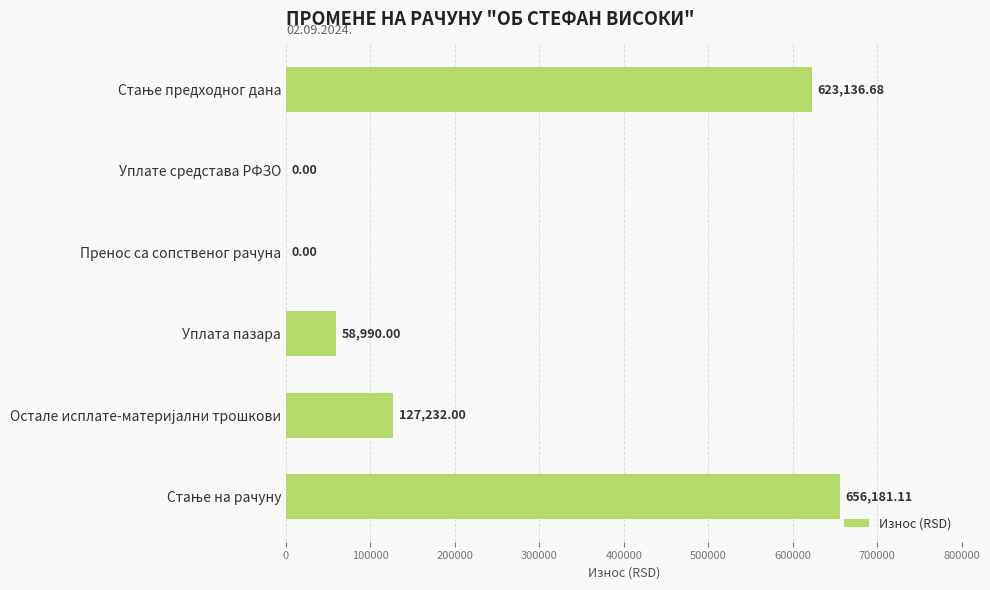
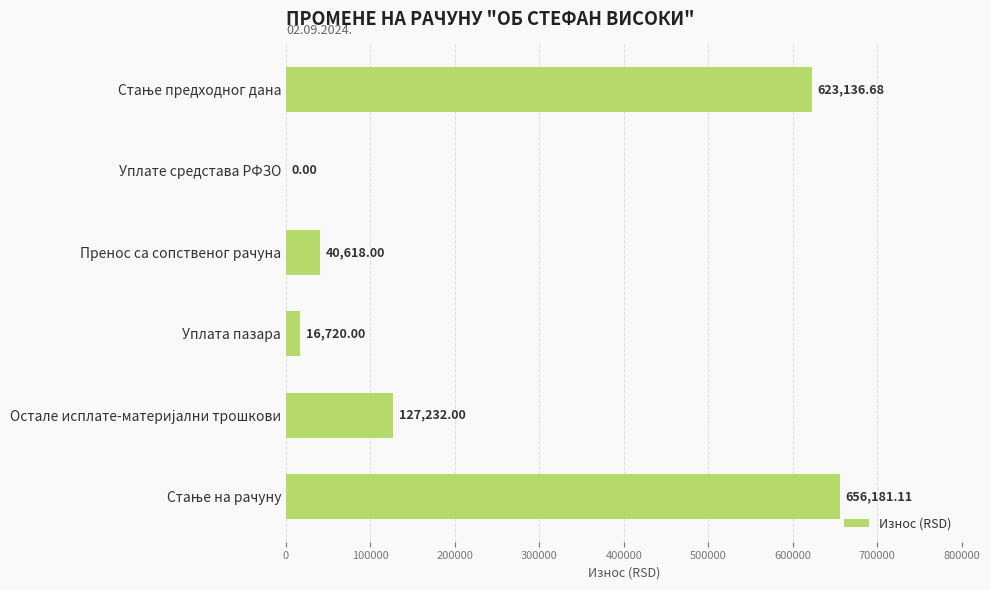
Пренос са сопственог рачуна: 0.00 -> 40,618.00
Уплата пазара: 58,990.00 -> 16,720.00
